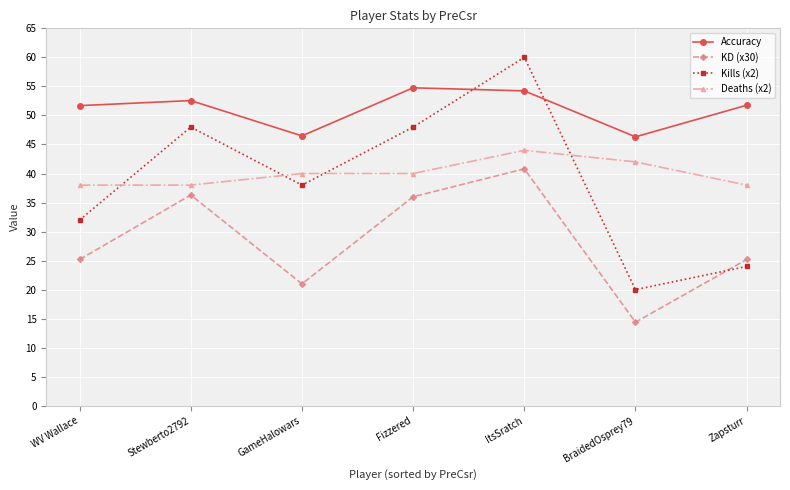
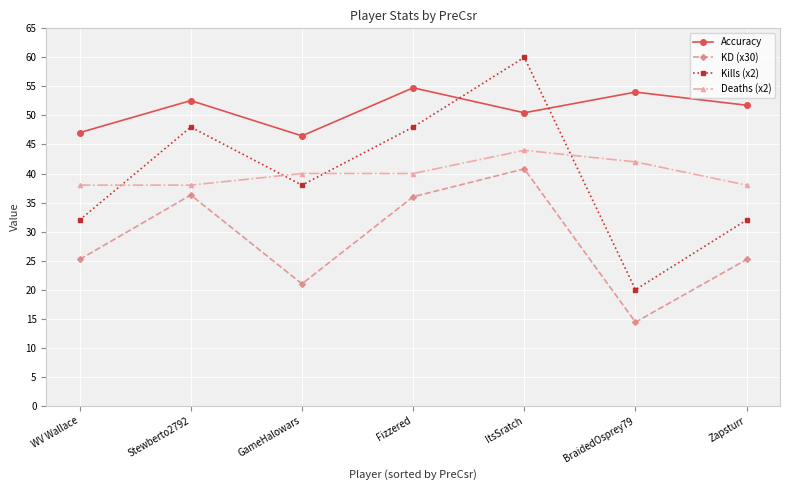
Accuracy, WV Wallace: 52 -> 47
Accuracy, ItsSratch: 54 -> 50
Accuracy, BraidedOsprey79: 46 -> 54
Kills (x2), Zapsturr: 24 -> 32
